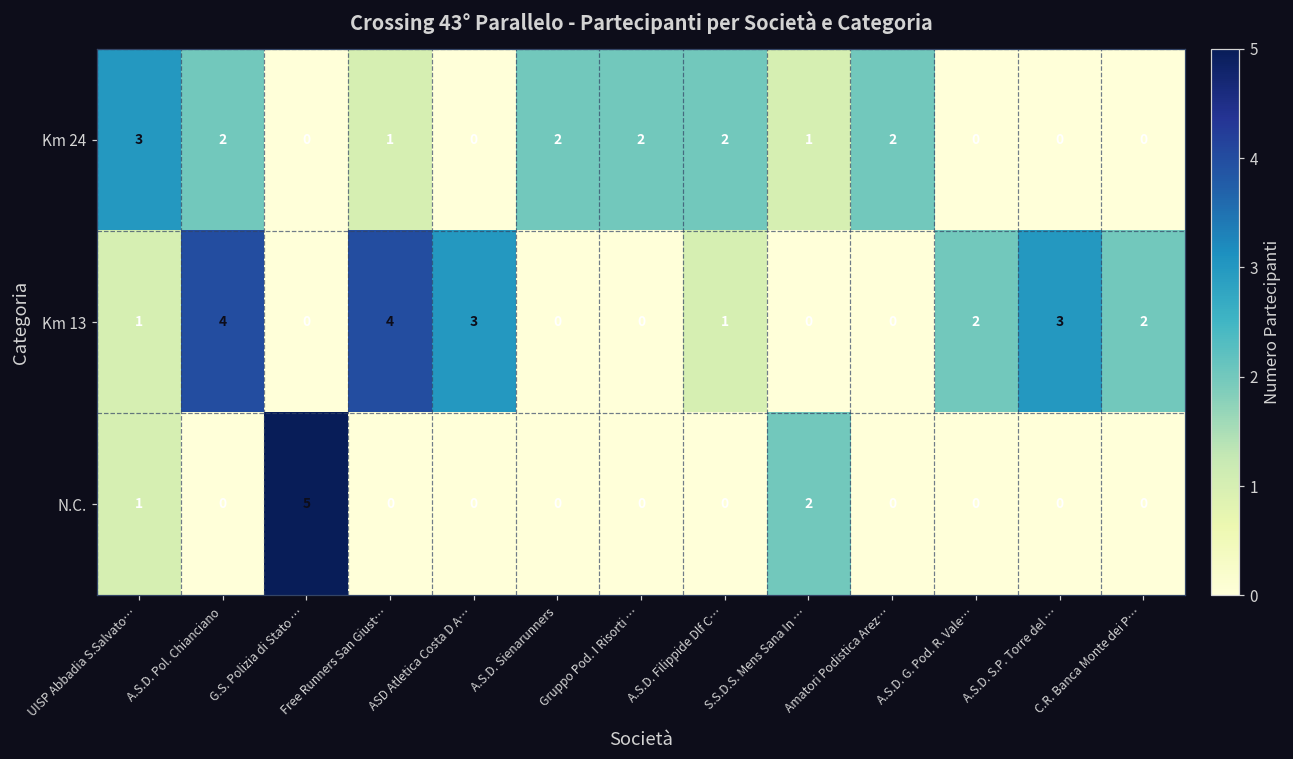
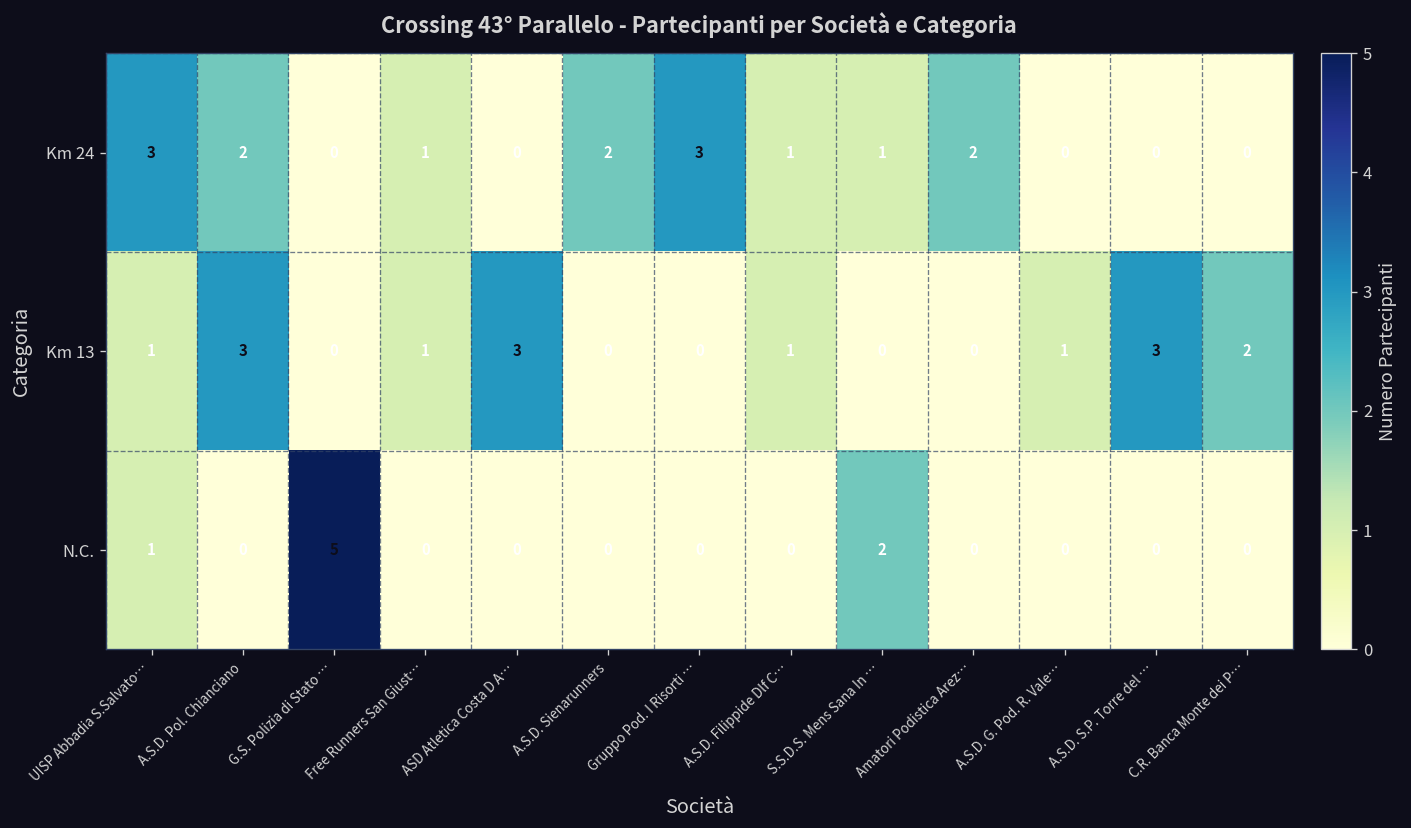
Km 24, Gruppo Pod. I Risorti …: 2 -> 3
Km 24, A.S.D. Filippide Dlf C…: 2 -> 1
Km 13, A.S.D. Pol. Chianciano: 4 -> 3
Km 13, Free Runners San Giust…: 4 -> 1
Km 13, A.S.D. G. Pod. R. Vale…: 2 -> 1
